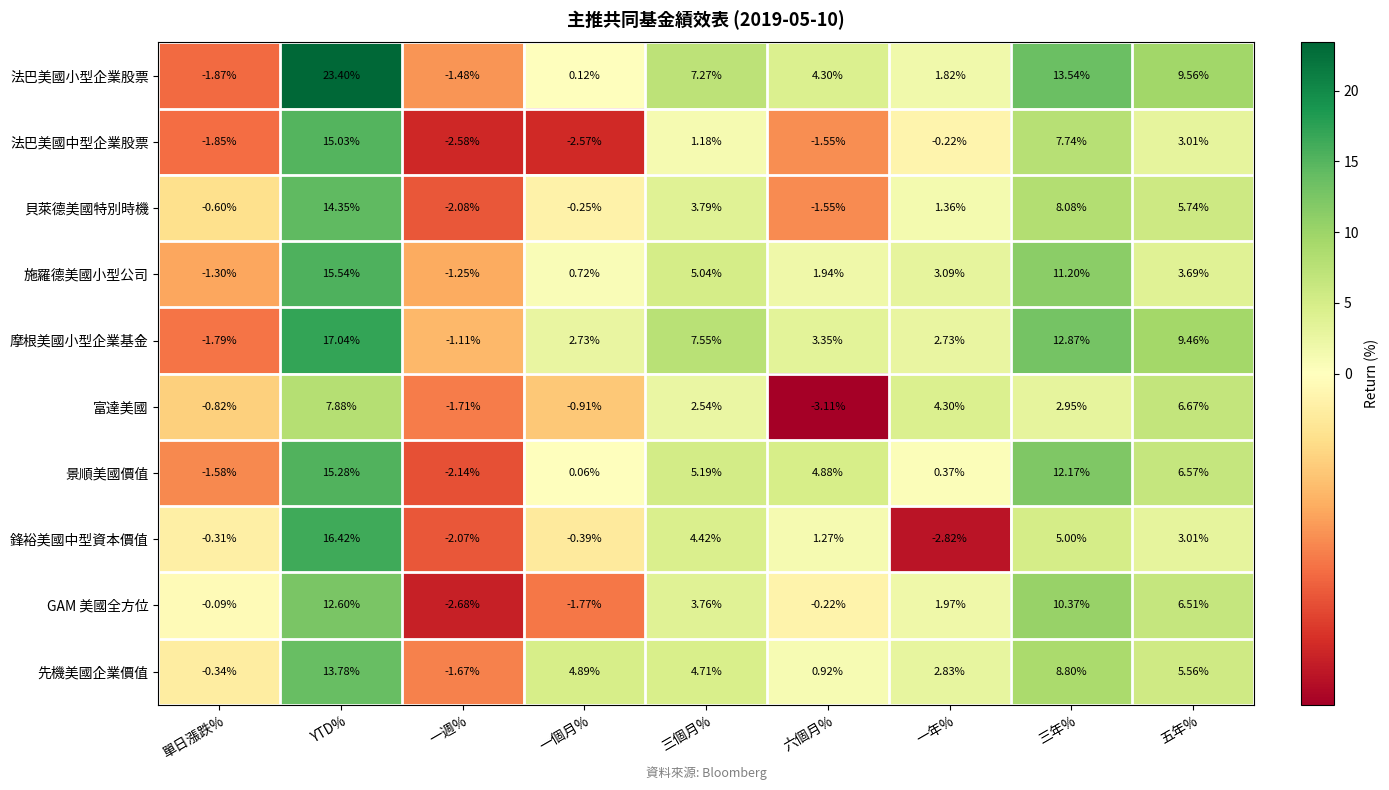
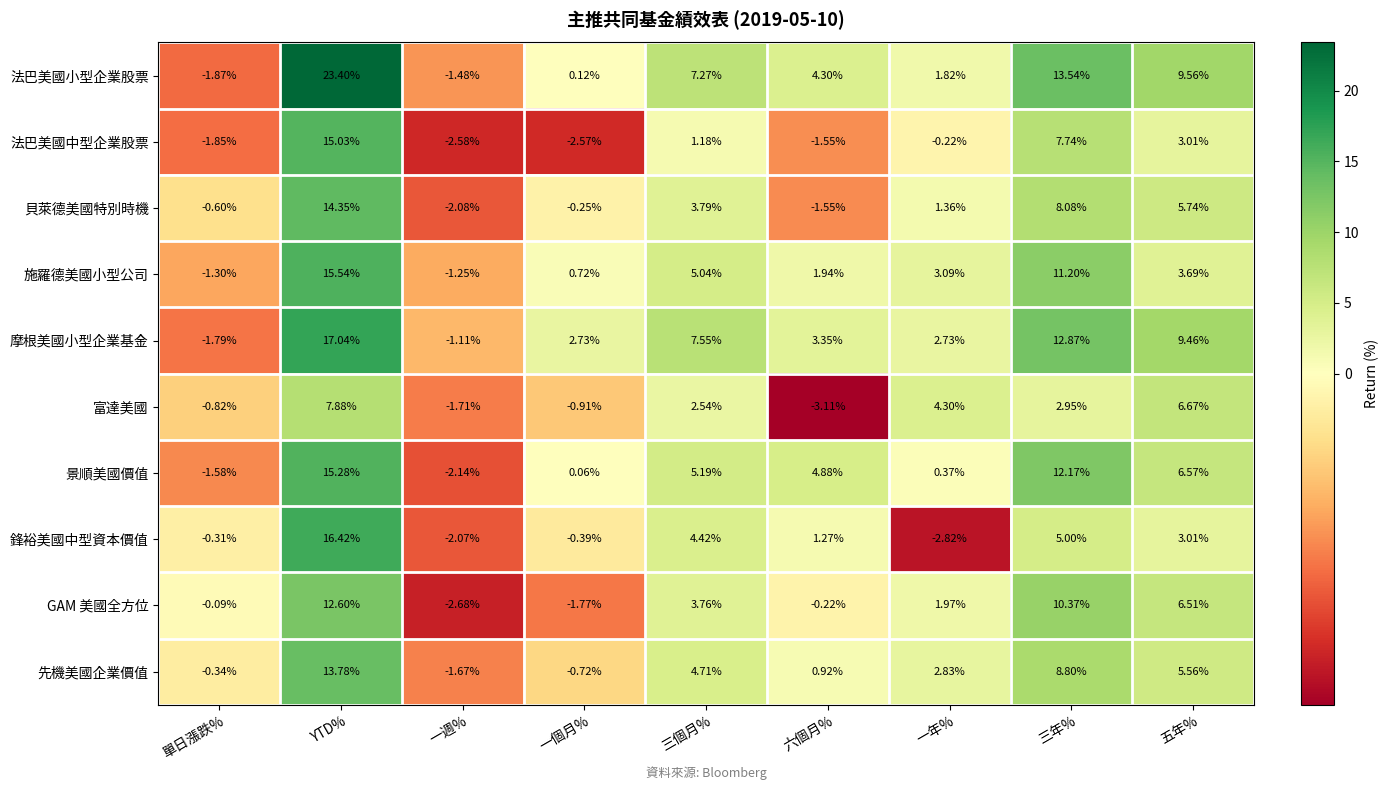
先機美國企業價值, 一個月%: 4.89% -> -0.72%
